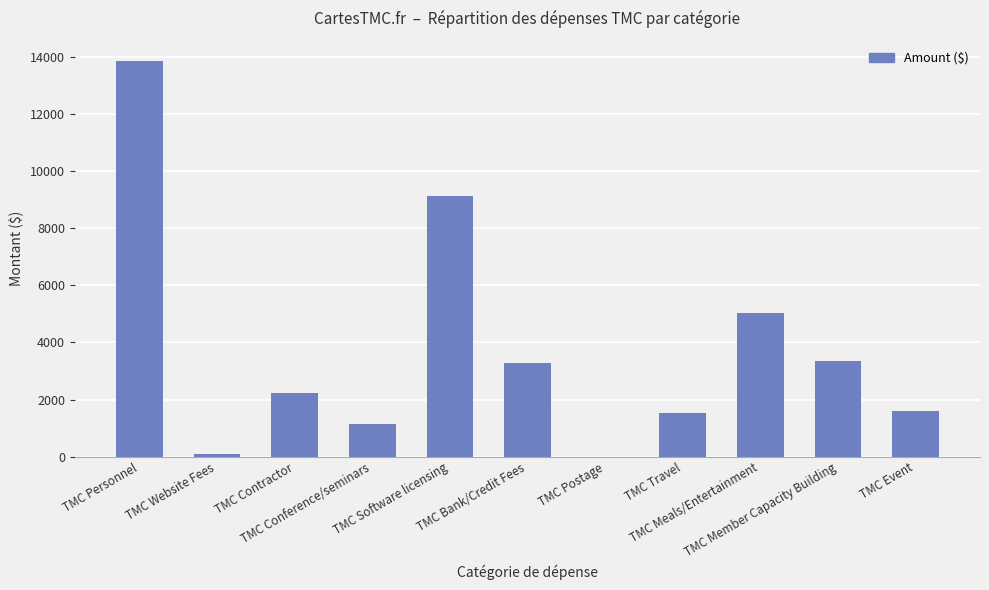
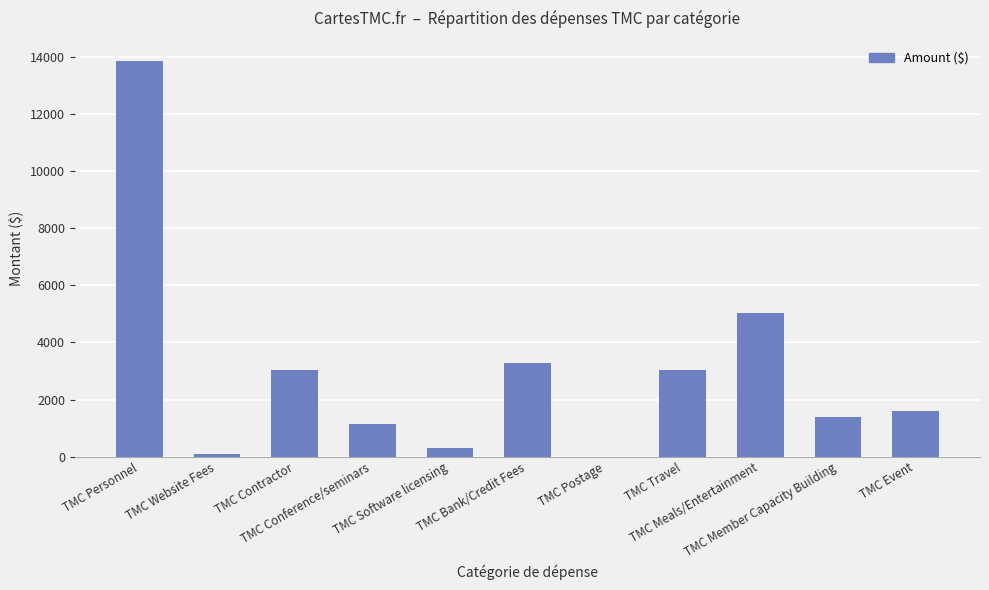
TMC Contractor: 2200 -> 3000
TMC Software licensing: 9100 -> 300
TMC Travel: 1500 -> 3000
TMC Member Capacity Building: 3300 -> 1400
